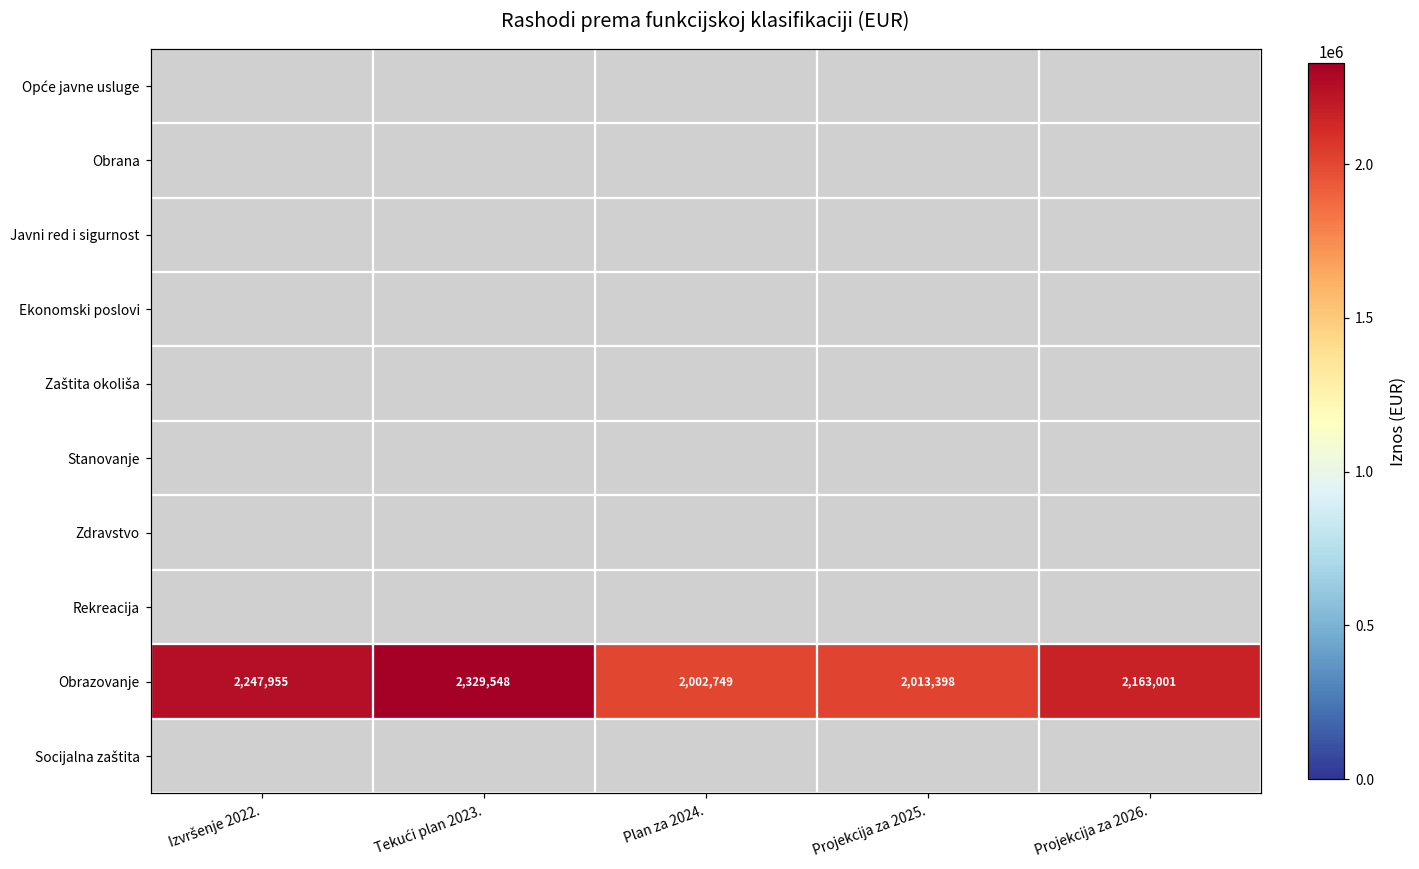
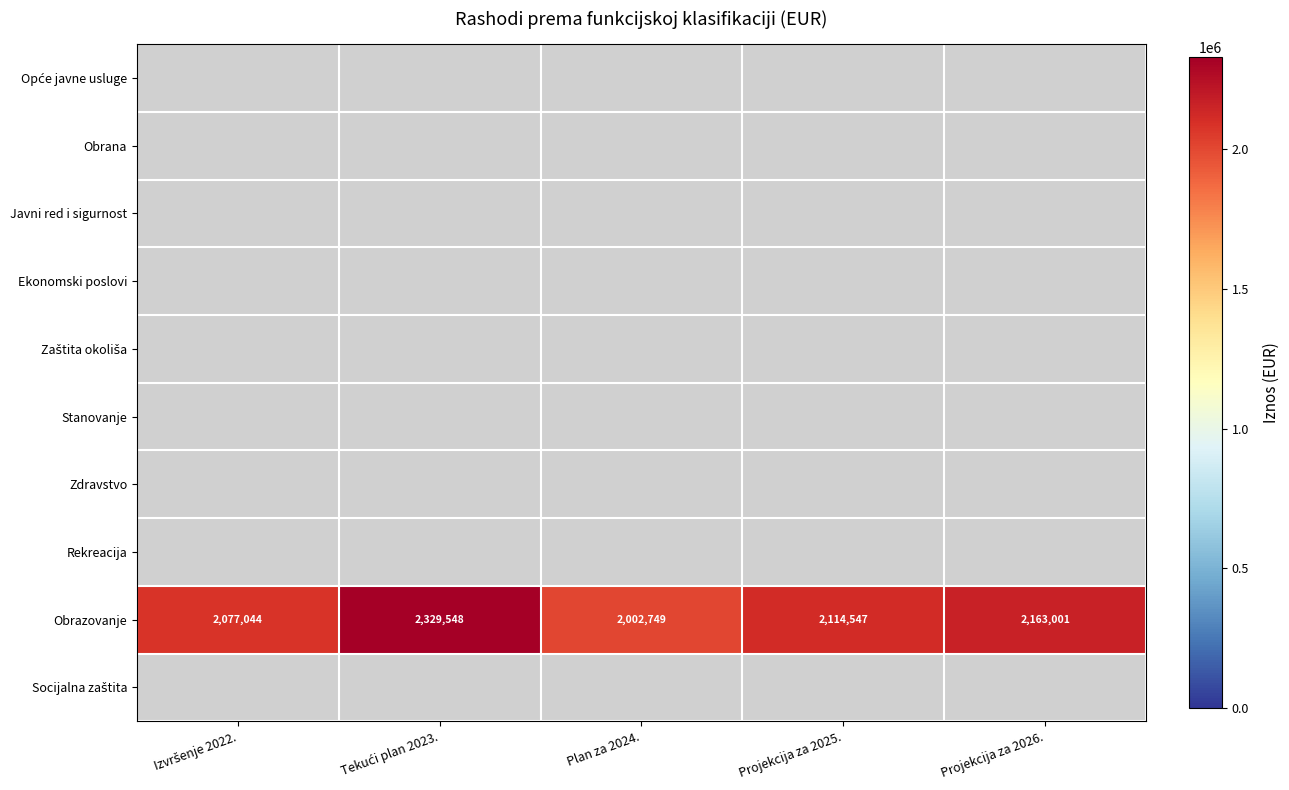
Obrazovanje, Izvršenje 2022.: 2,247,955 -> 2,077,044
Obrazovanje, Projekcija za 2025.: 2,013,398 -> 2,114,547
